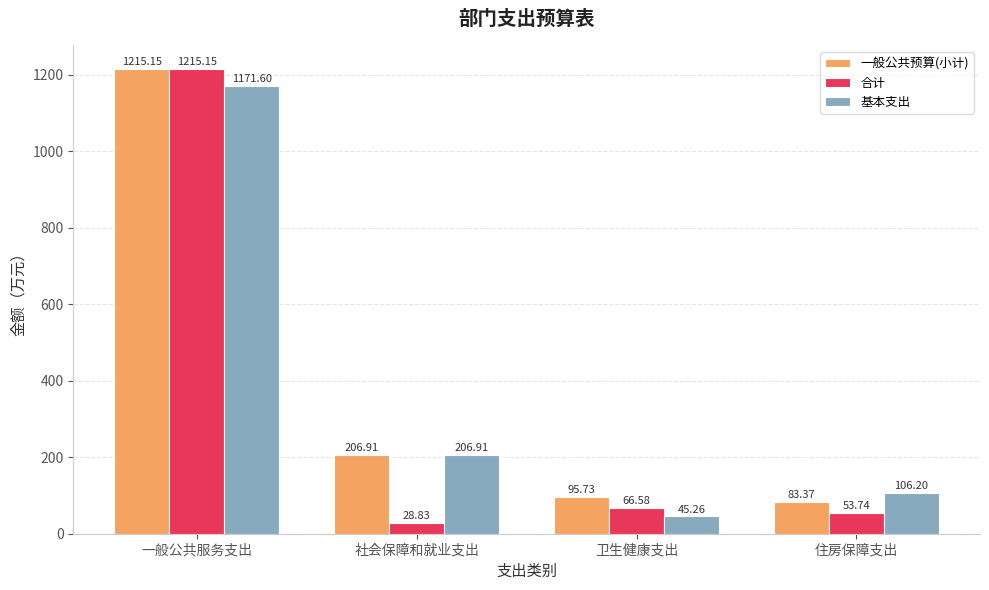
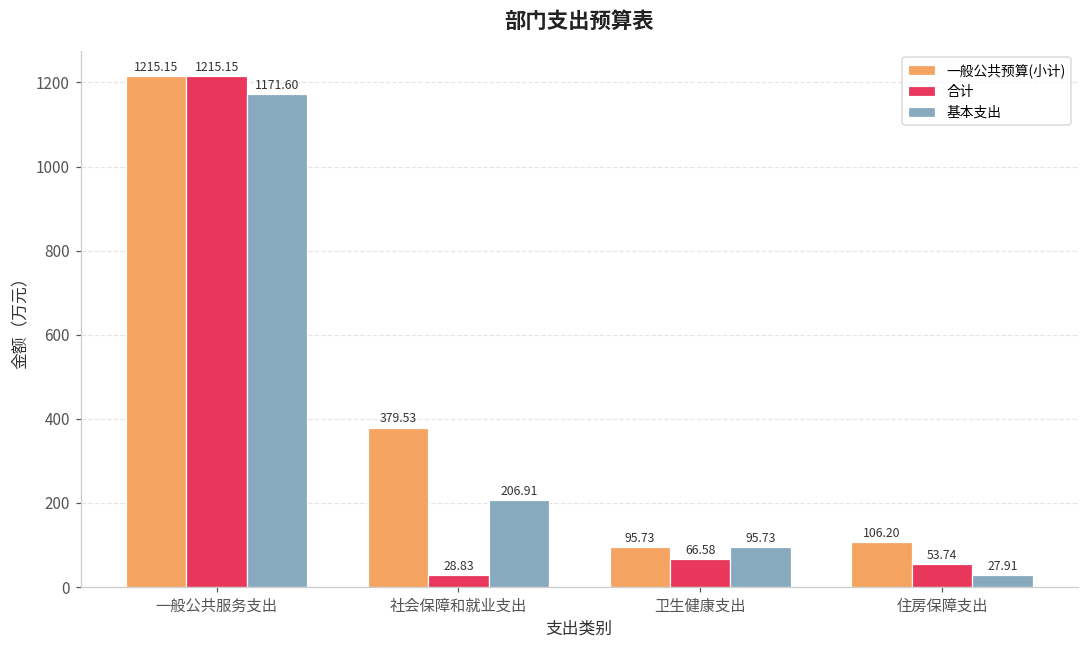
一般公共预算(小计), 社会保障和就业支出: 206.91 -> 379.53
基本支出, 卫生健康支出: 45.26 -> 95.73
一般公共预算(小计), 住房保障支出: 83.37 -> 106.20
基本支出, 住房保障支出: 106.20 -> 27.91
